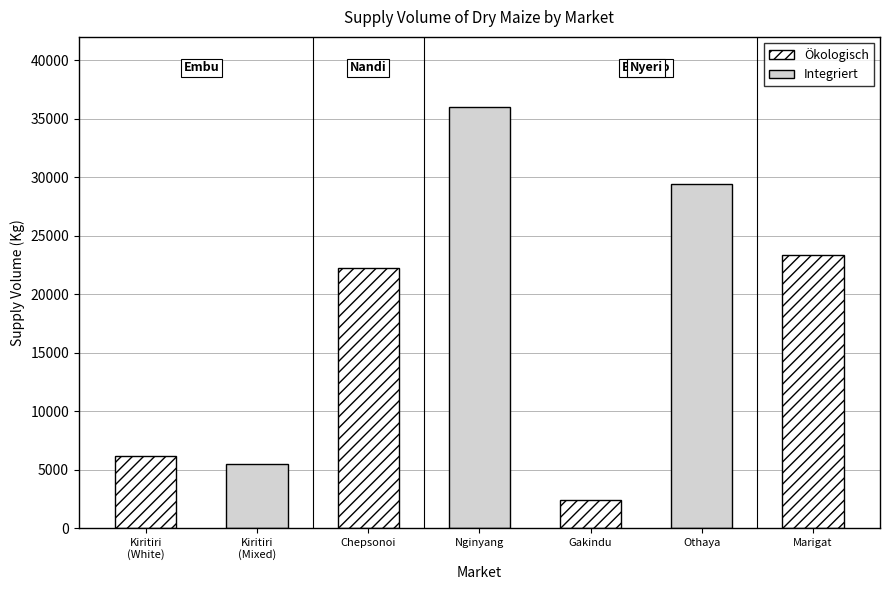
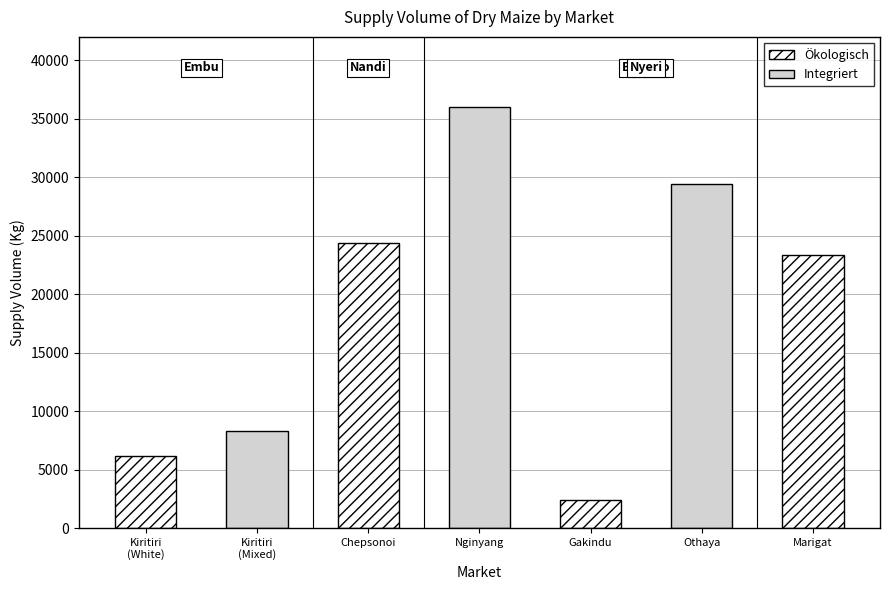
Kiritiri (Mixed): 5500 -> 8300
Chepsonoi: 22200 -> 24400
